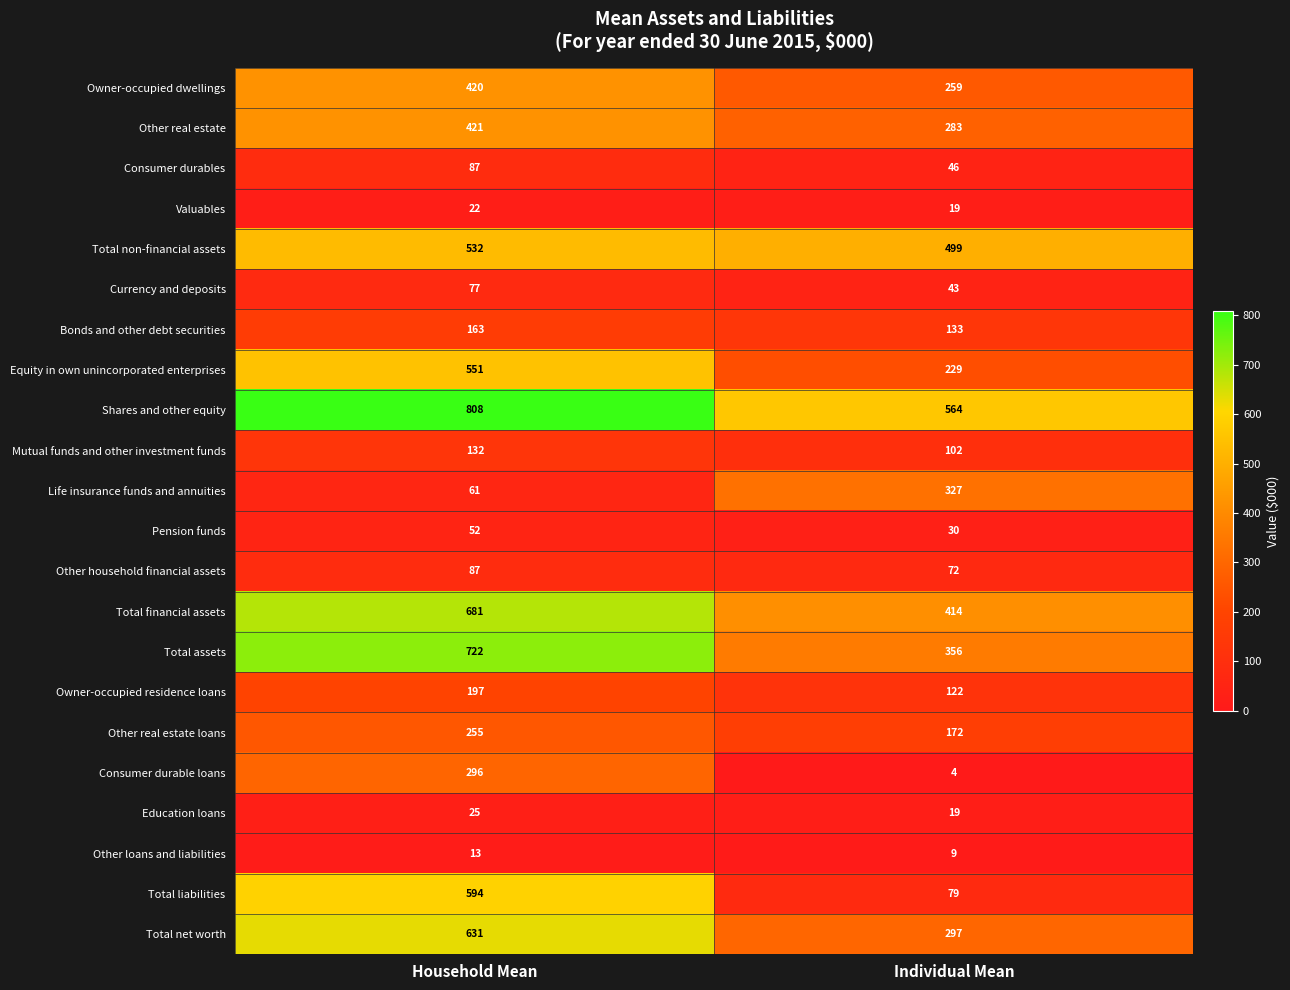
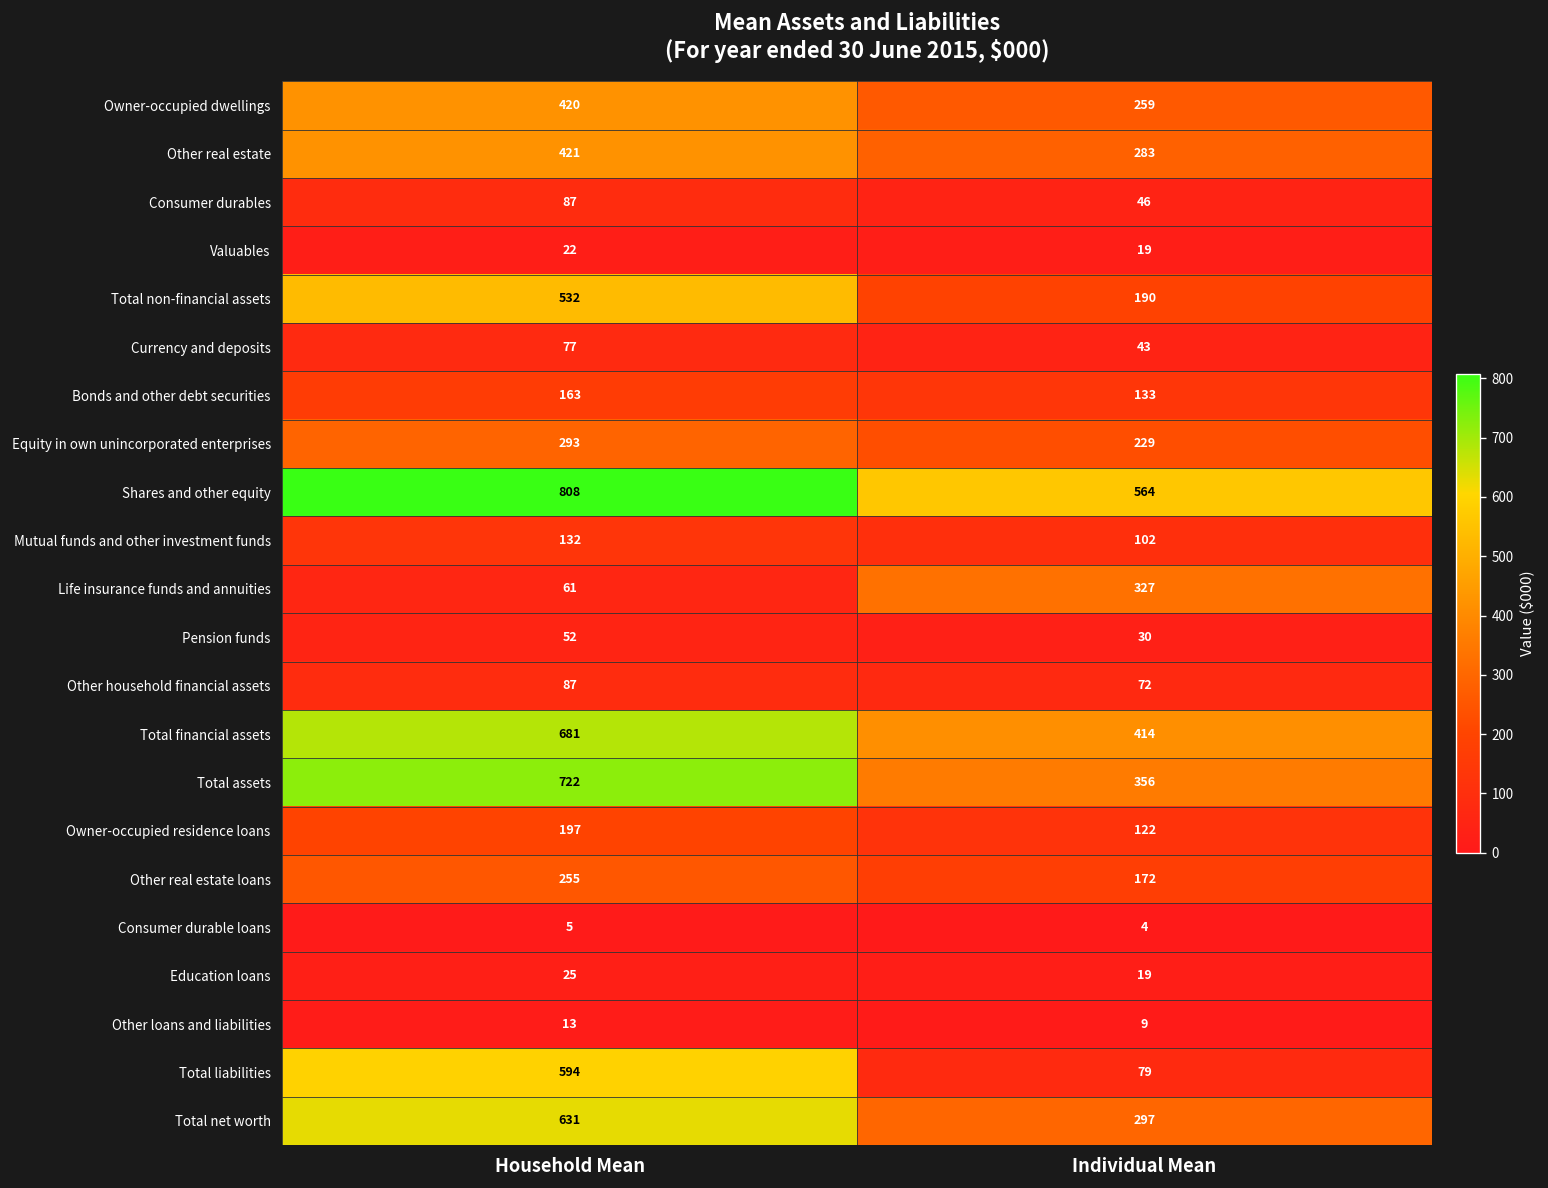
Total non-financial assets, Individual Mean: 499 -> 190
Equity in own unincorporated enterprises, Household Mean: 551 -> 293
Consumer durable loans, Household Mean: 296 -> 5
